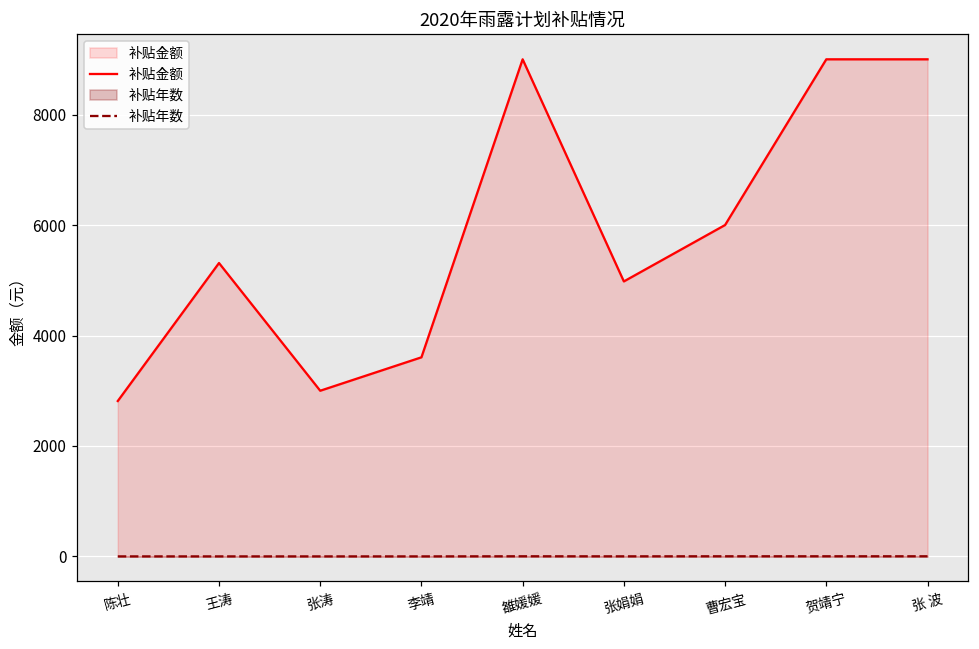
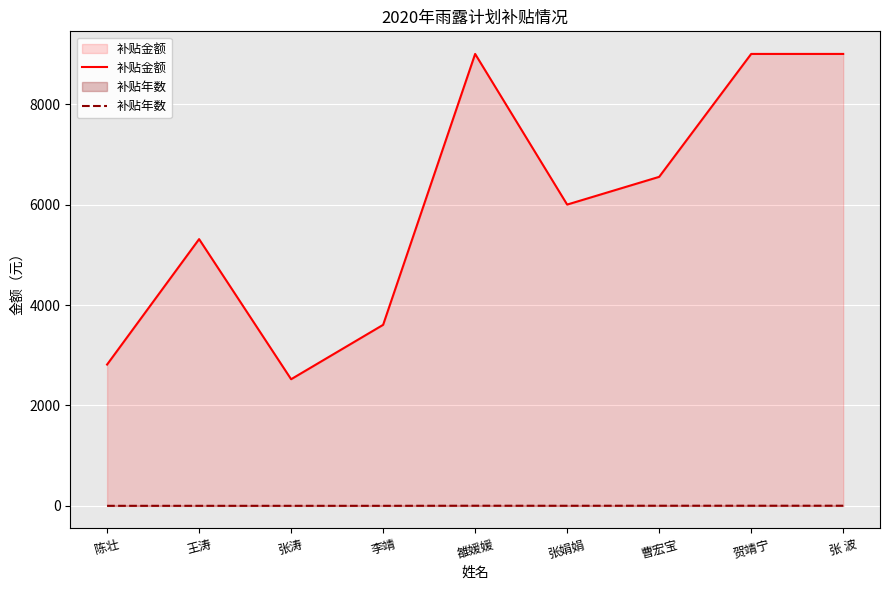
补贴金额, 张涛: 3000 -> 2500
补贴金额, 张娟娟: 5000 -> 6000
补贴金额, 曹宏宝: 6000 -> 6600
